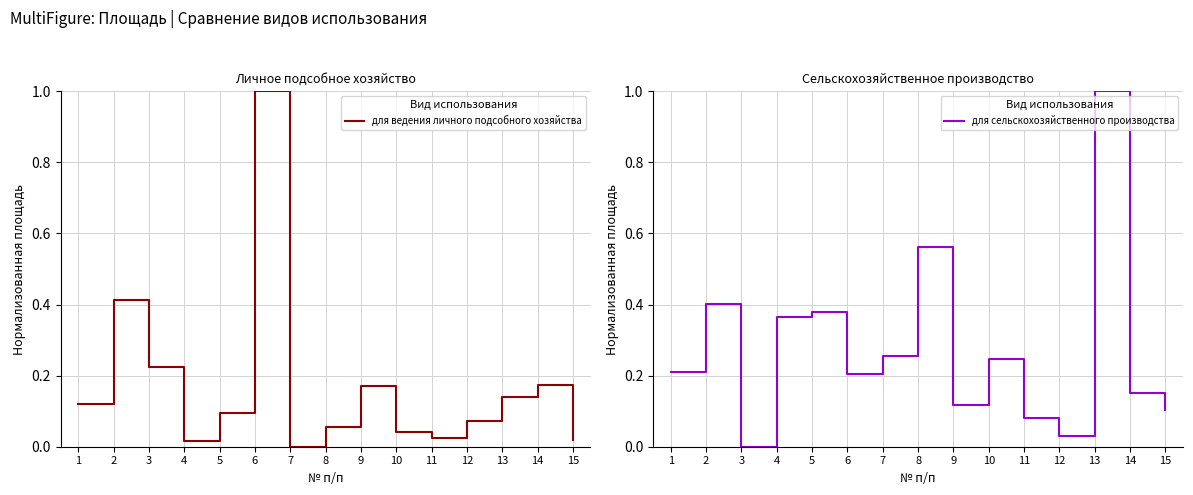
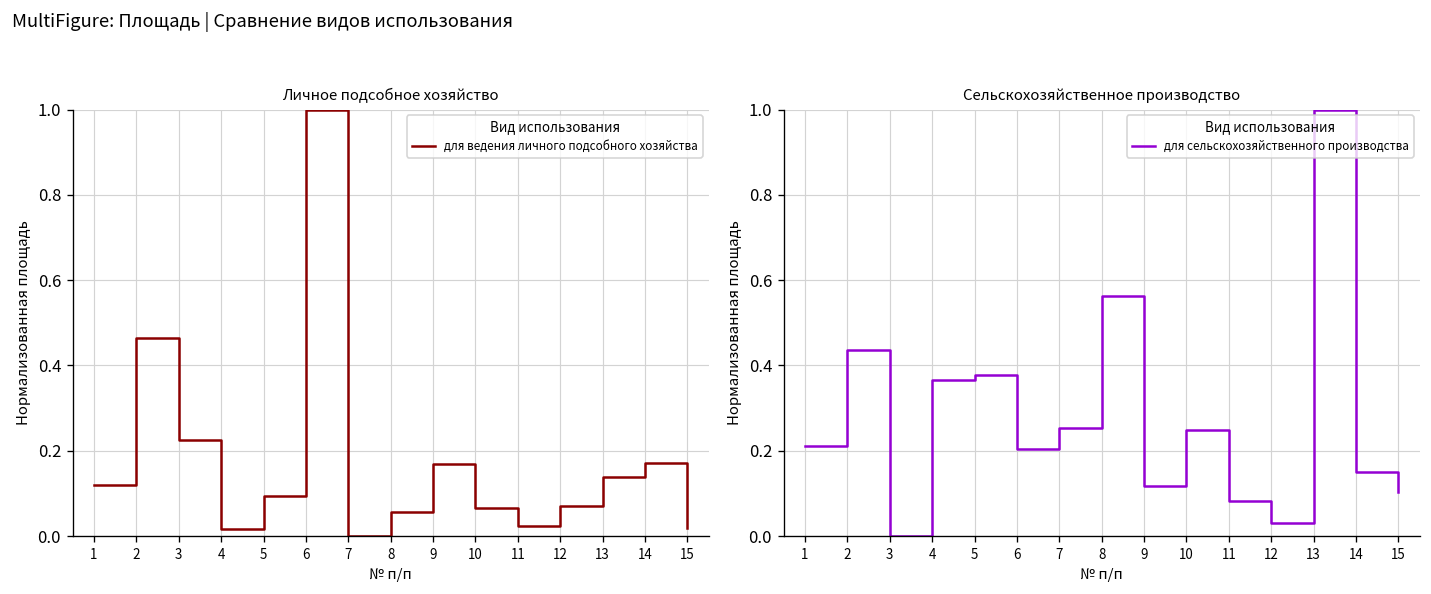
Личное подсобное хозяйство, 2: 0.41 -> 0.47
Личное подсобное хозяйство, 10: 0.04 -> 0.07
Сельскохозяйственное производство, 2: 0.40 -> 0.44
